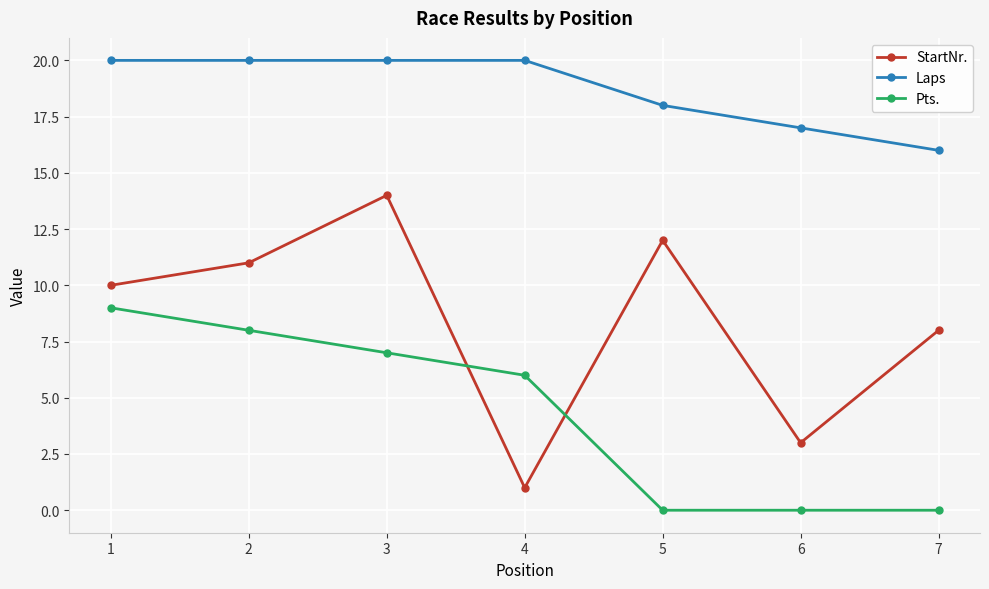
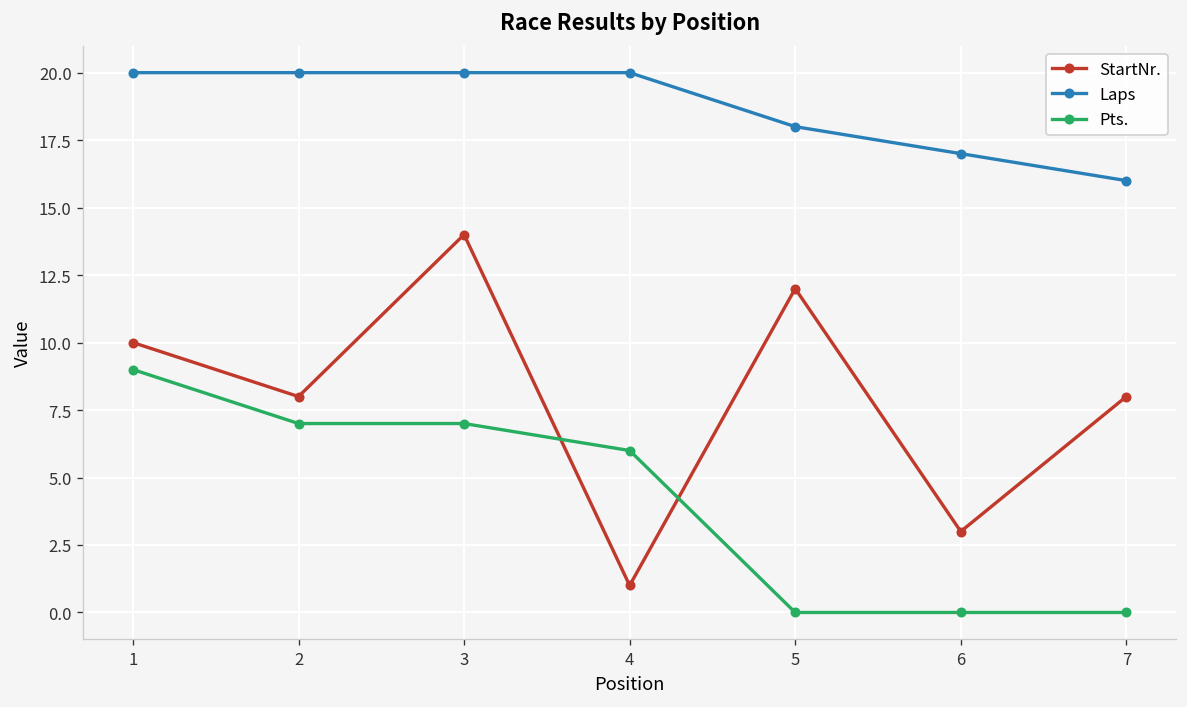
StartNr., 2: 11 -> 8
Pts., 2: 8 -> 7
